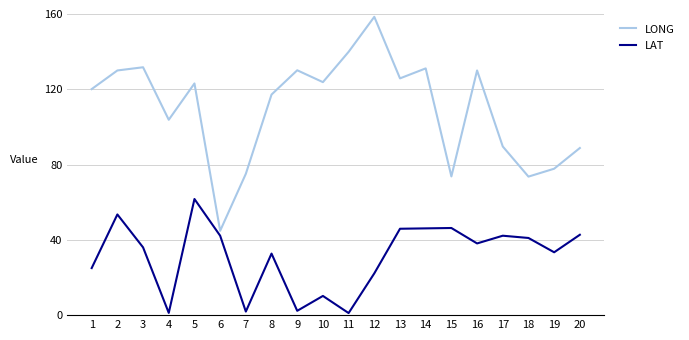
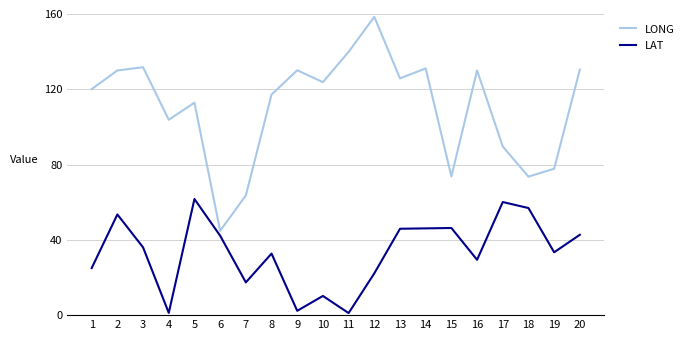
LONG, 5: 123 -> 113
LONG, 7: 75 -> 64
LAT, 7: 2 -> 17
LAT, 16: 38 -> 29
LAT, 17: 42 -> 60
LAT, 18: 41 -> 57
LONG, 20: 89 -> 131
